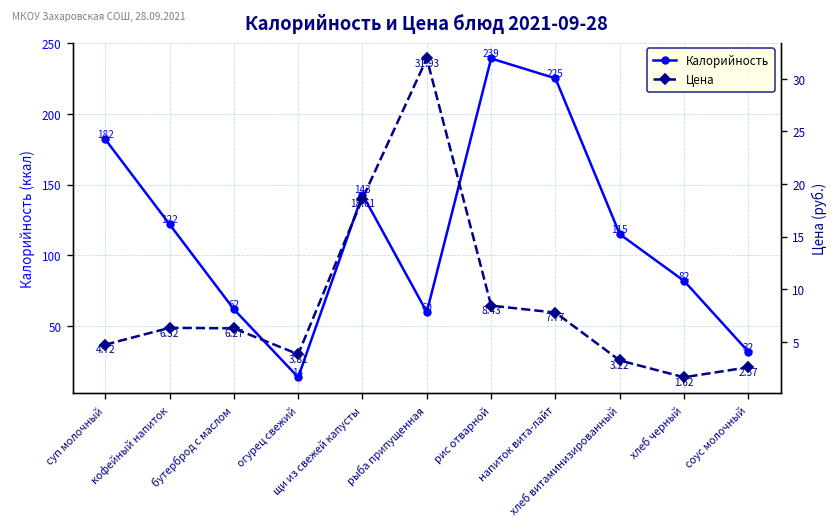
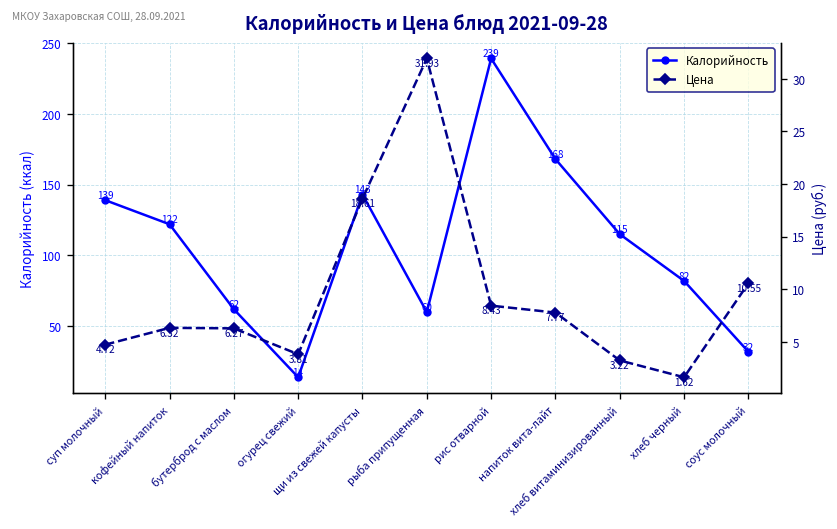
Калорийность, суп молочный: 182 -> 139
Калорийность, напиток вита-лайт: 225 -> 168
Цена, соус молочный: 2.57 -> 10.55
